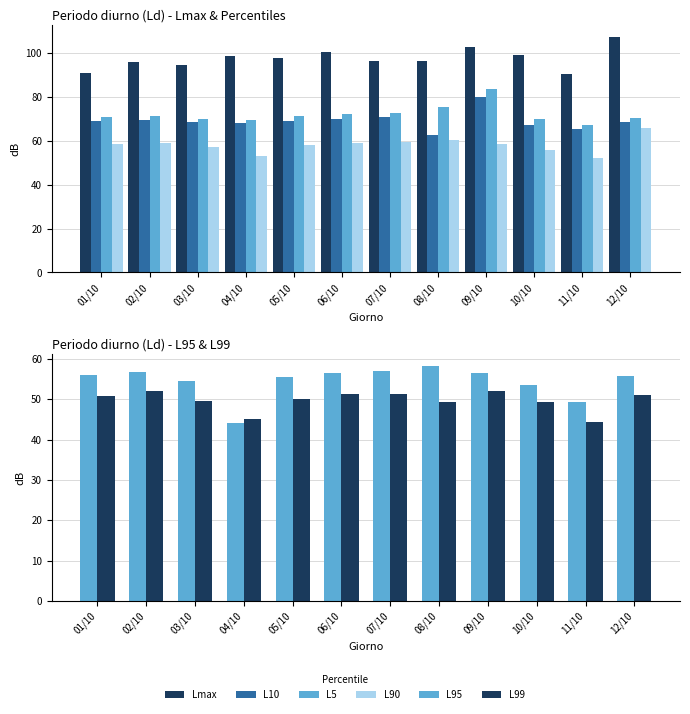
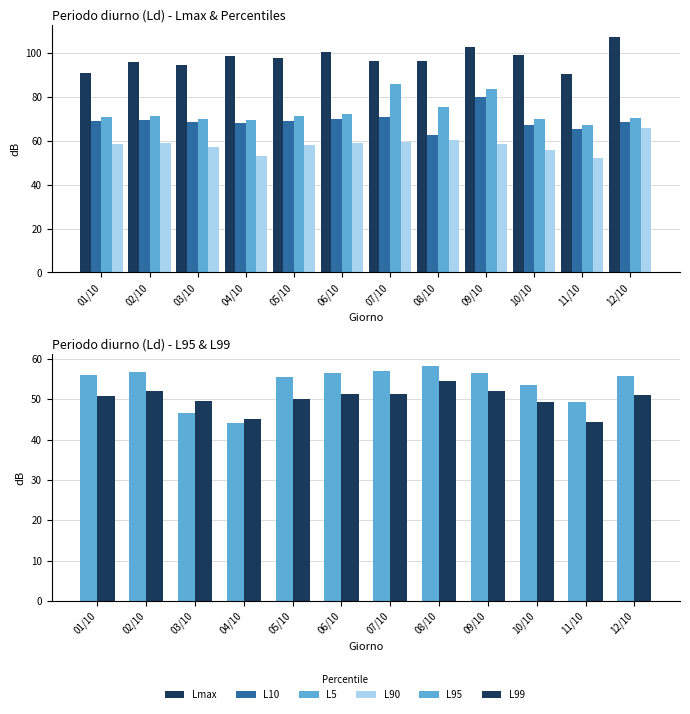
Periodo diurno (Ld) - Lmax & Percentiles, L5, 07/10: 73 -> 86
Periodo diurno (Ld) - L95 & L99, L95, 03/10: 55 -> 47
Periodo diurno (Ld) - L95 & L99, L99, 08/10: 49 -> 54
